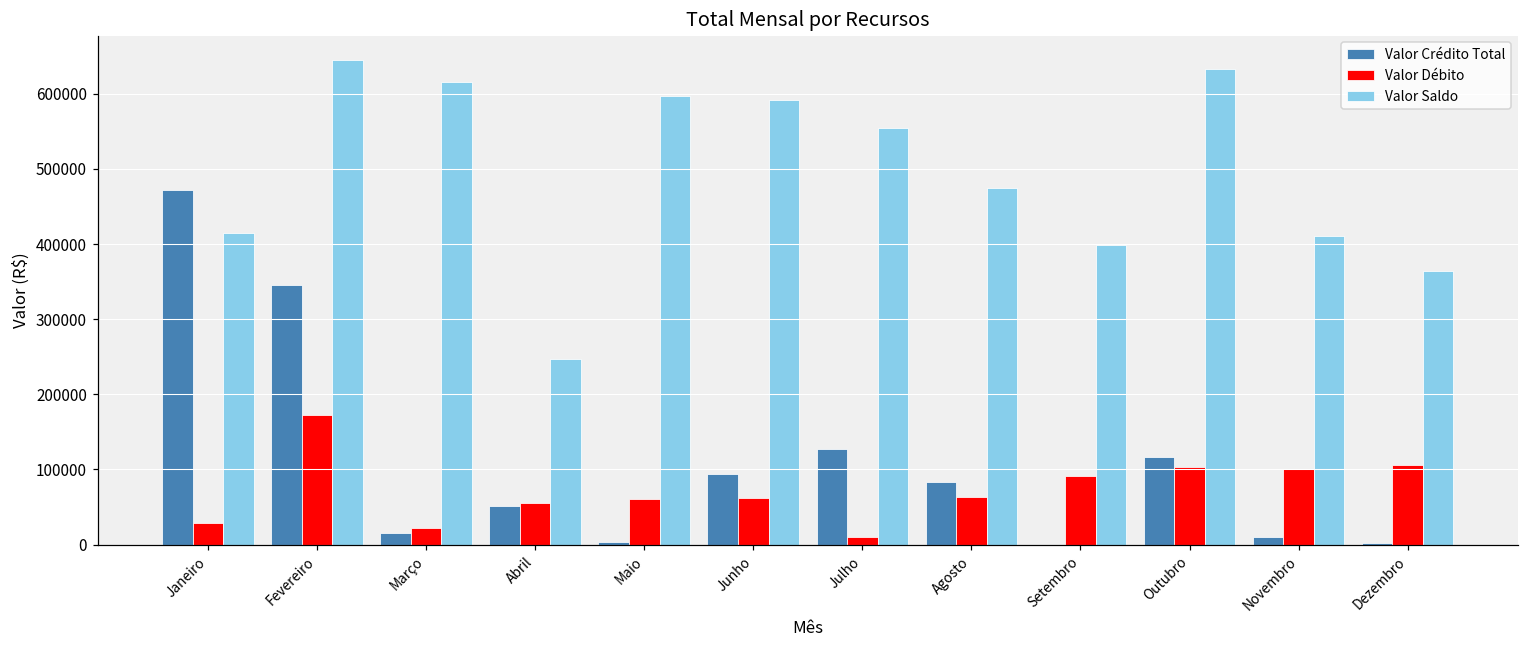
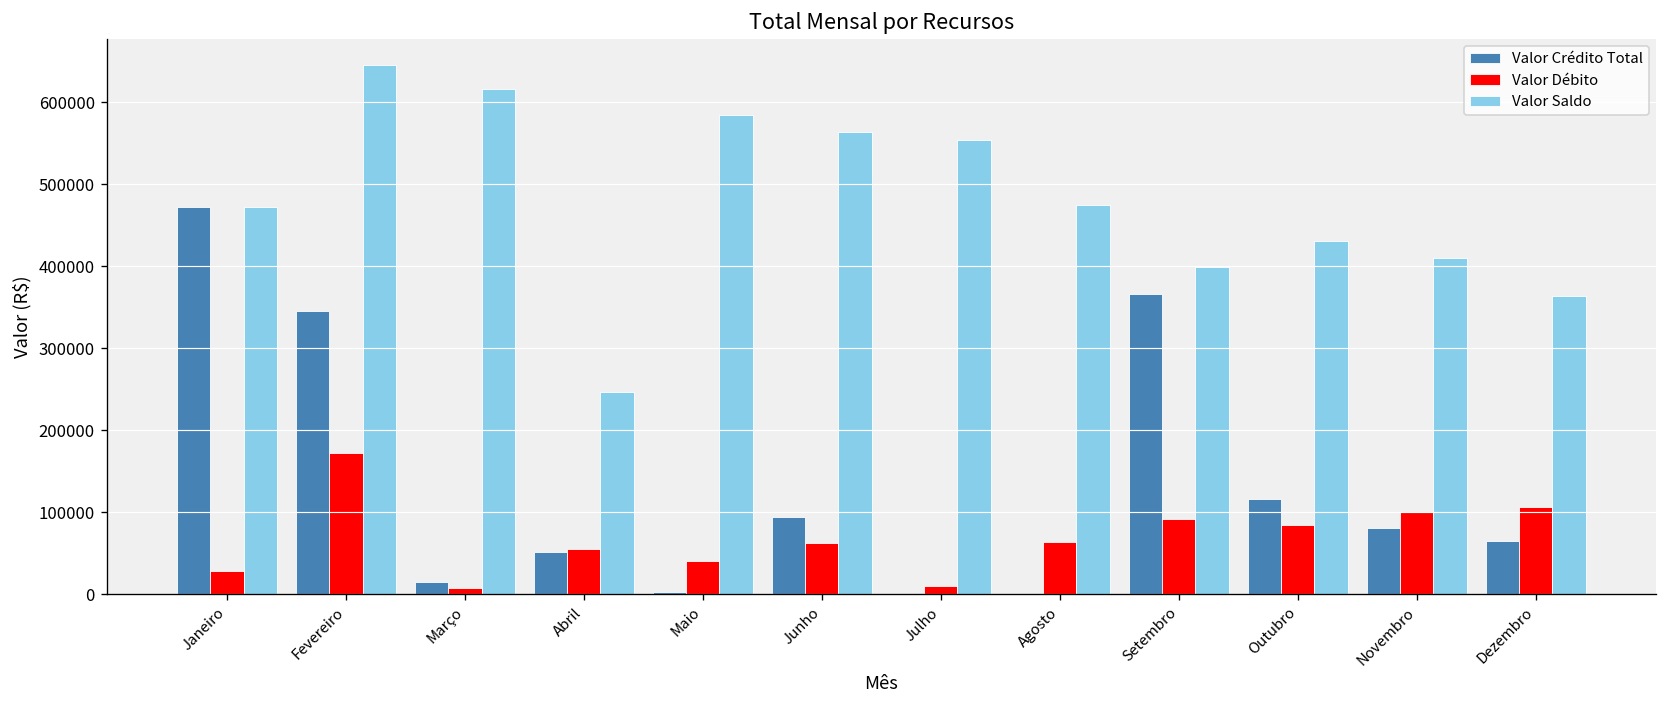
Valor Saldo, Janeiro: 410000 -> 470000
Valor Débito, Março: 20000 -> 10000
Valor Débito, Maio: 60000 -> 40000
Valor Saldo, Maio: 600000 -> 580000
Valor Saldo, Junho: 590000 -> 560000
Valor Crédito Total, Julho: 130000 -> 0
Valor Crédito Total, Agosto: 80000 -> 0
Valor Crédito Total, Setembro: 0 -> 370000
Valor Débito, Outubro: 100000 -> 80000
Valor Saldo, Outubro: 630000 -> 430000
Valor Crédito Total, Novembro: 10000 -> 80000
Valor Crédito Total, Dezembro: 0 -> 60000
